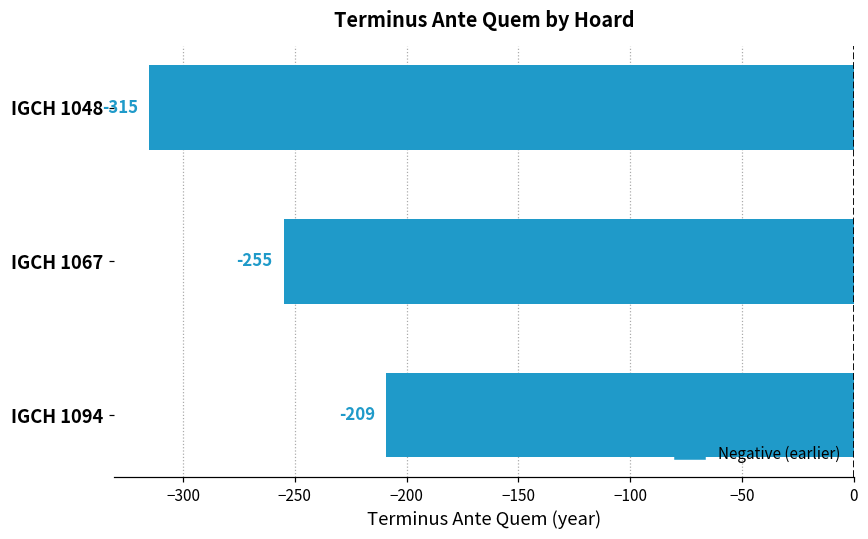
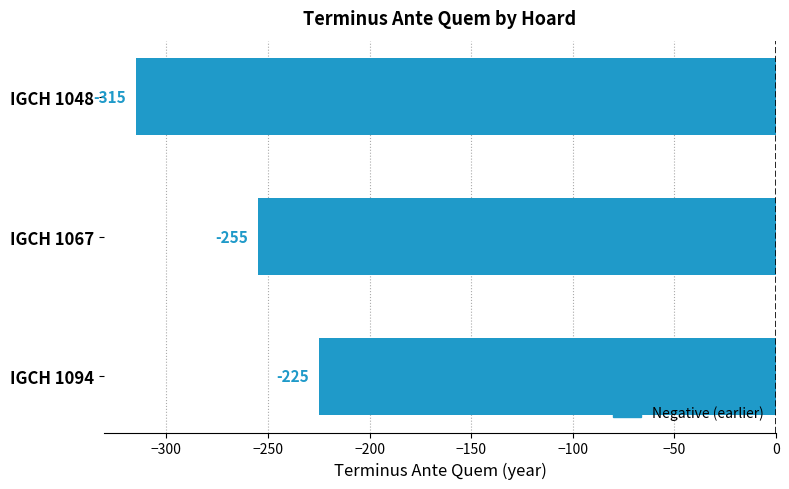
IGCH 1094: -209 -> -225
